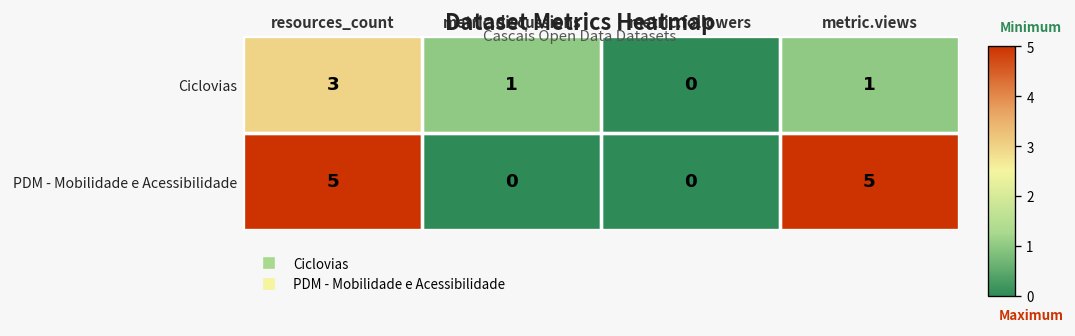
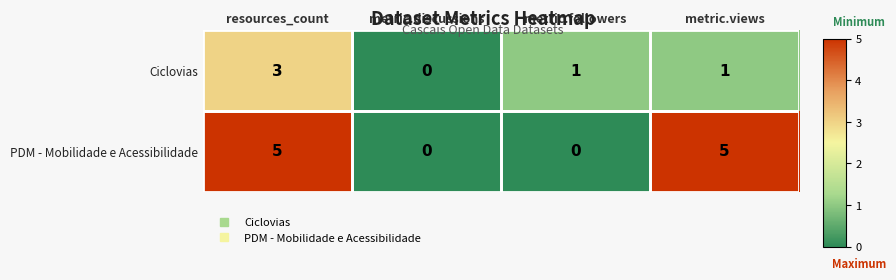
Ciclovias, metric.discussions: 1 -> 0
Ciclovias, metric.followers: 0 -> 1
